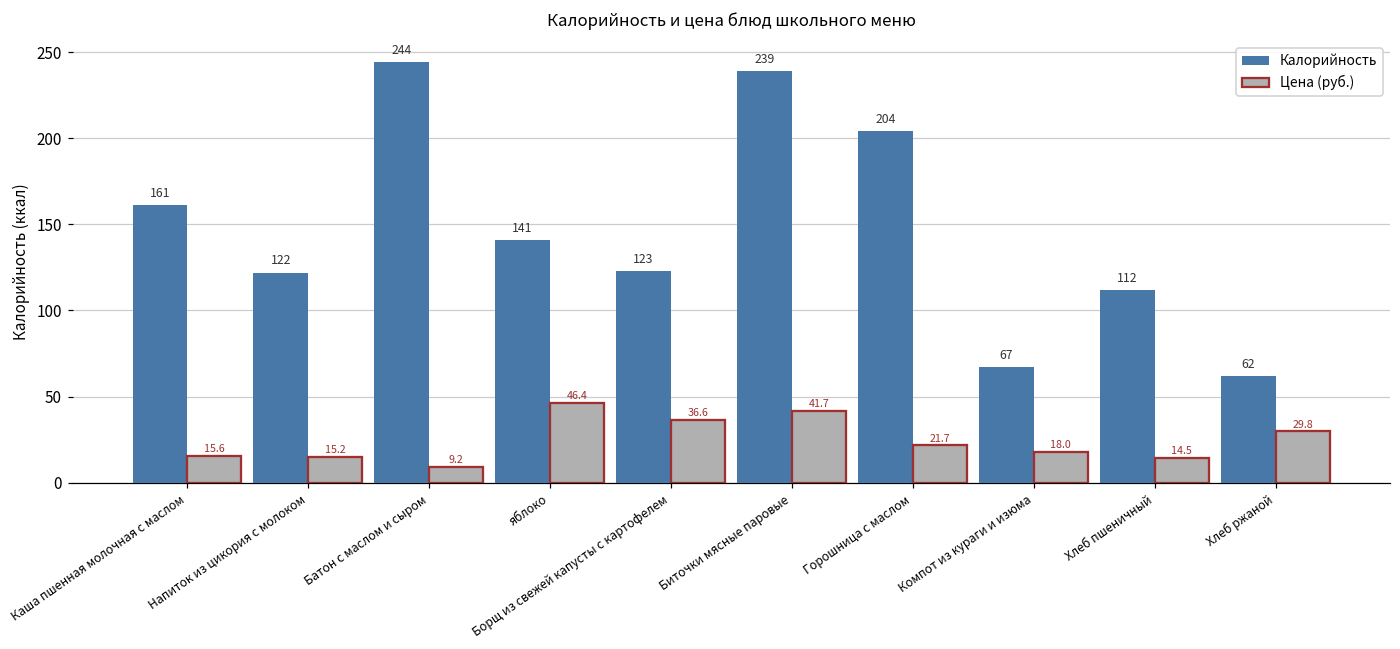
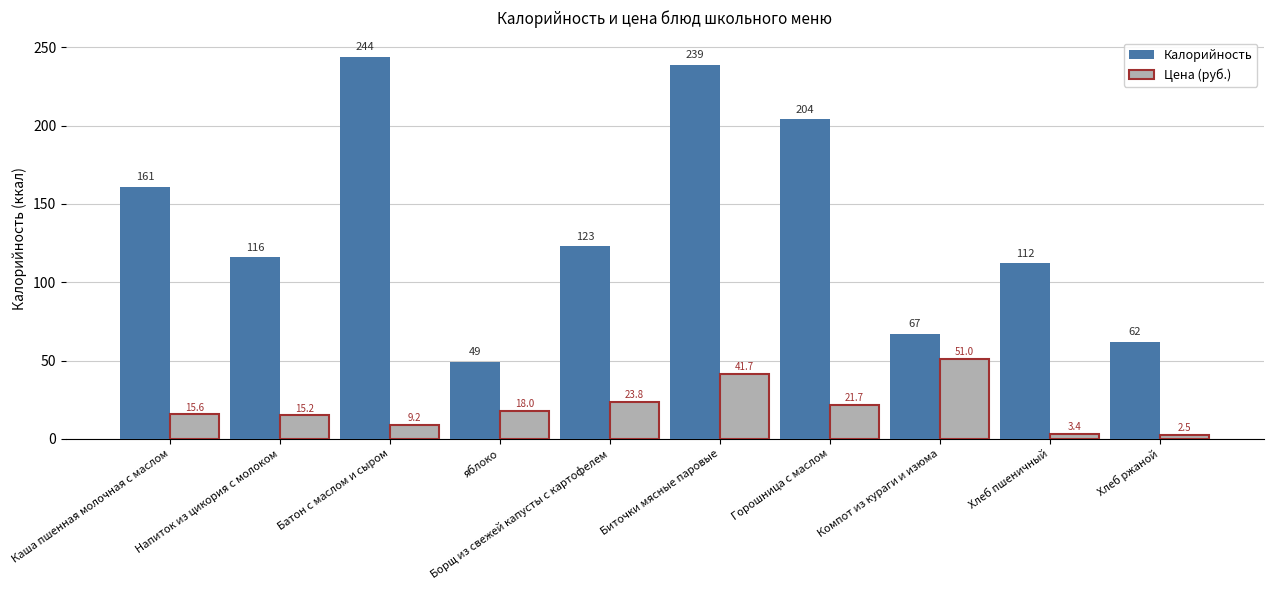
Калорийность, Напиток из цикория с молоком: 122 -> 116
Калорийность, яблоко: 141 -> 49
Цена (руб.), яблоко: 46.4 -> 18.0
Цена (руб.), Борщ из свежей капусты с картофелем: 36.6 -> 23.8
Цена (руб.), Компот из кураги и изюма: 18.0 -> 51.0
Цена (руб.), Хлеб пшеничный: 14.5 -> 3.4
Цена (руб.), Хлеб ржаной: 29.8 -> 2.5
